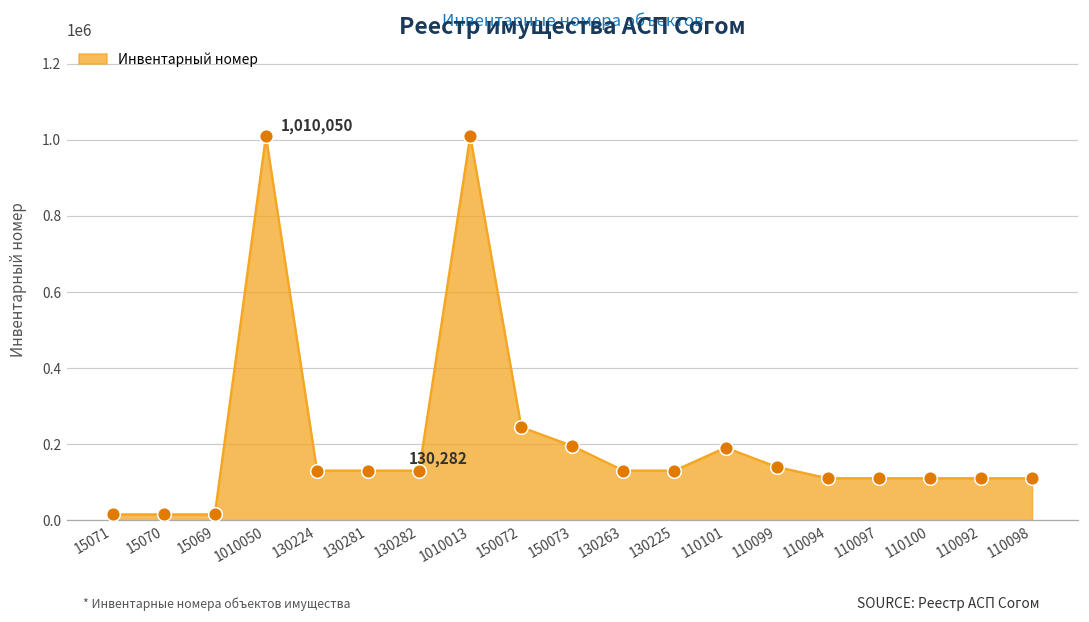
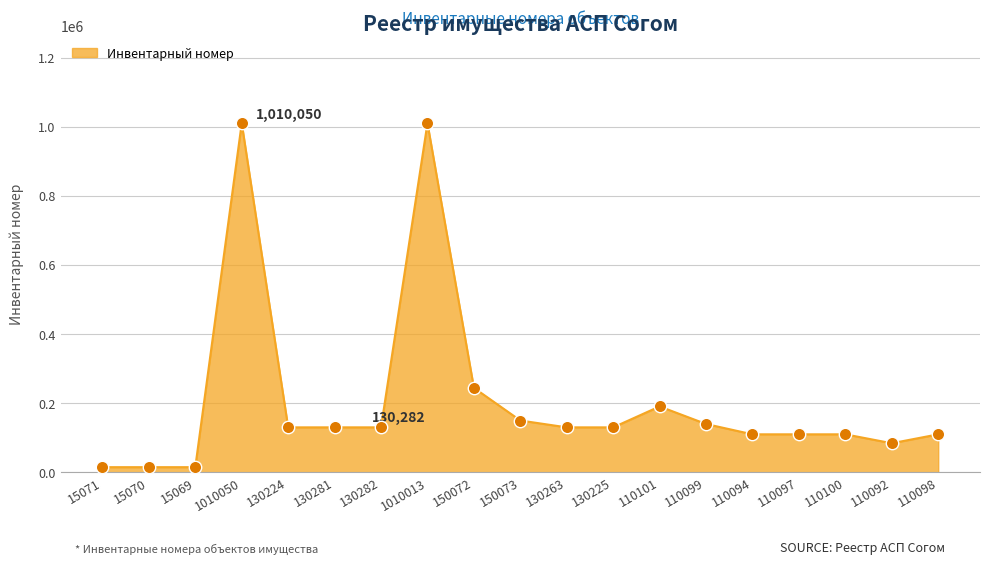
150073: 200000 -> 150000
110092: 110000 -> 80000
